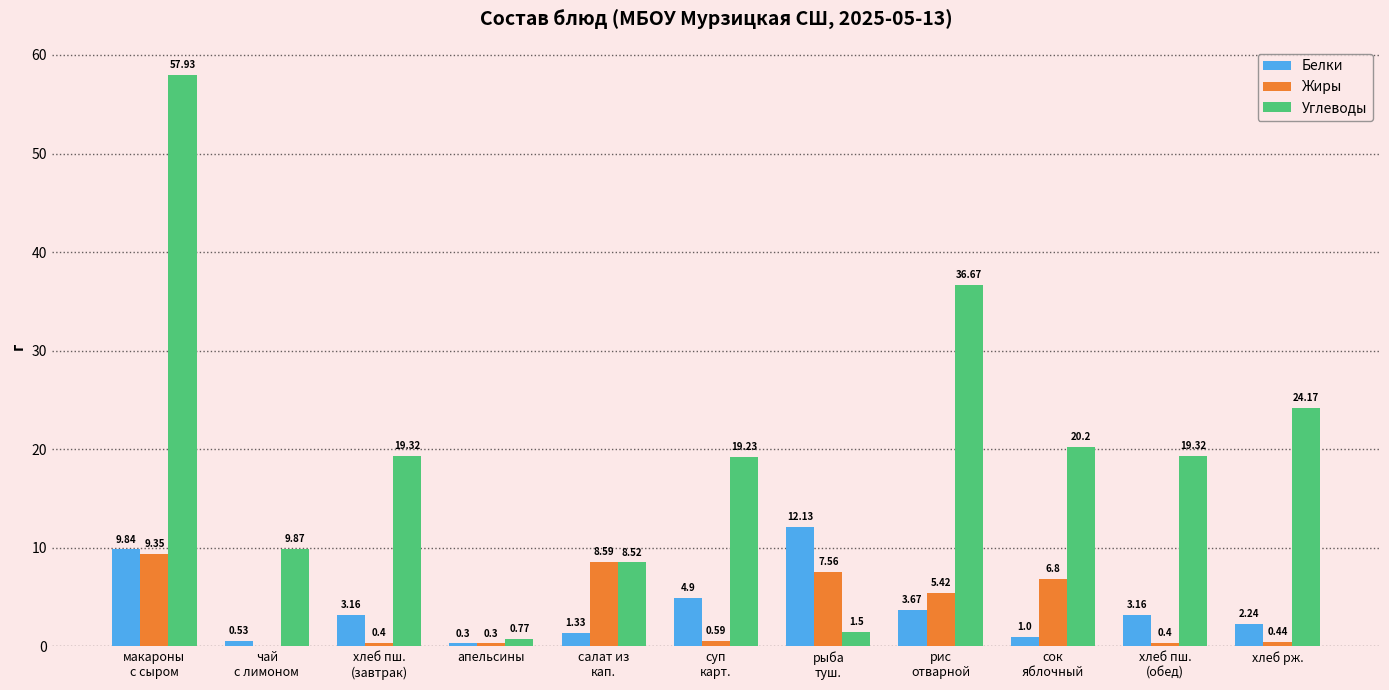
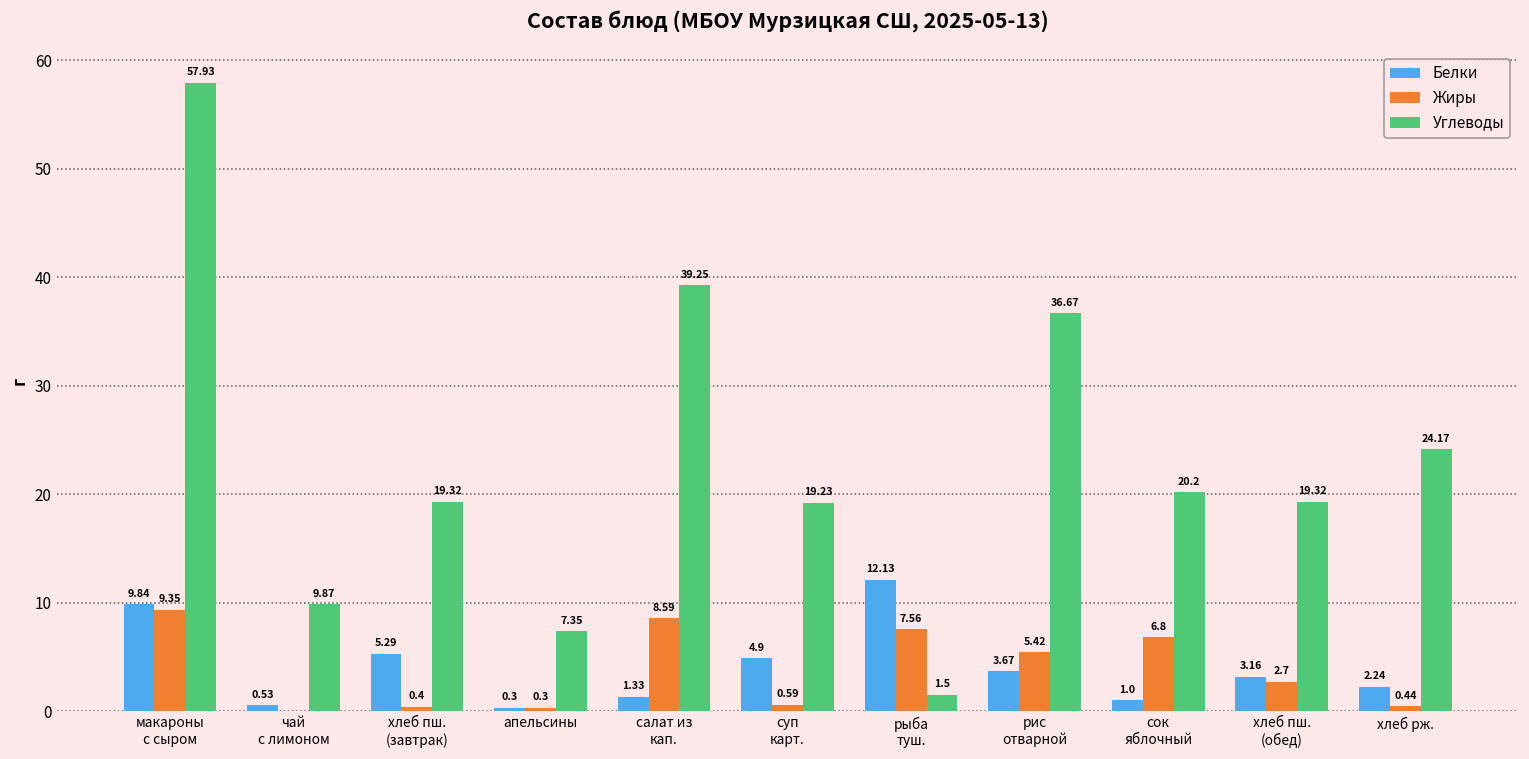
Белки, хлеб пш. (завтрак): 3.16 -> 5.29
Углеводы, апельсины: 0.77 -> 7.35
Углеводы, салат из кап.: 8.52 -> 39.25
Жиры, хлеб пш. (обед): 0.4 -> 2.7
